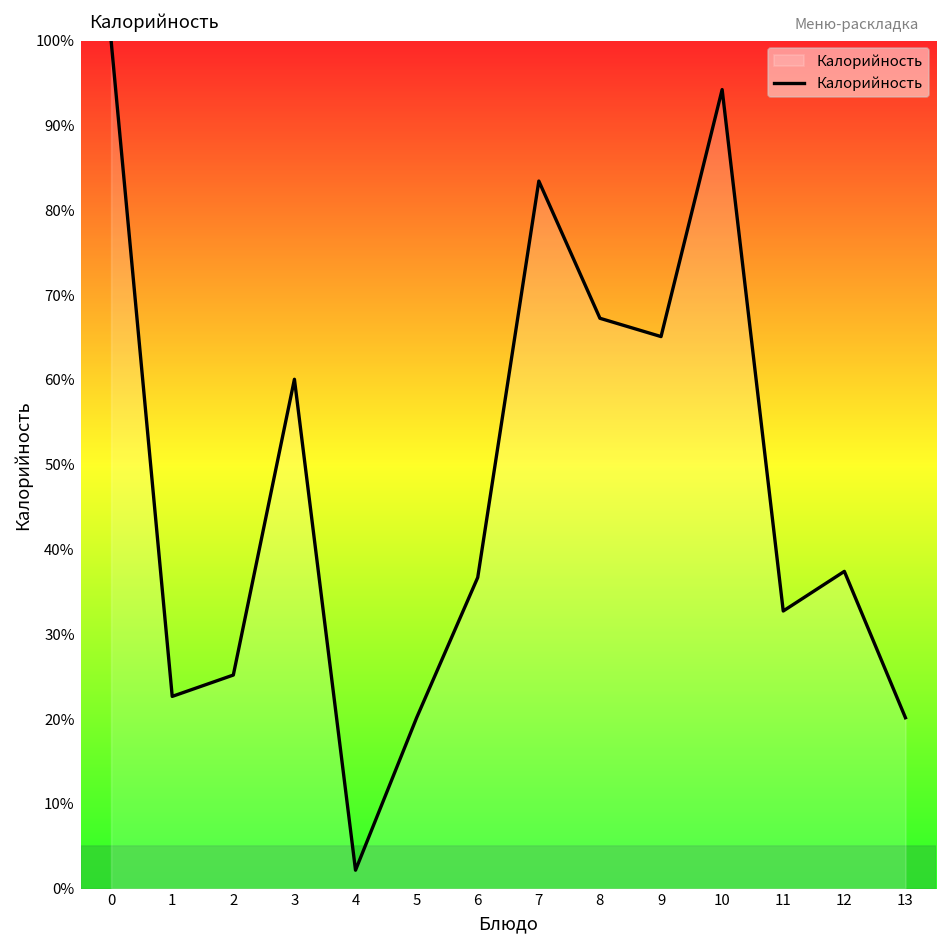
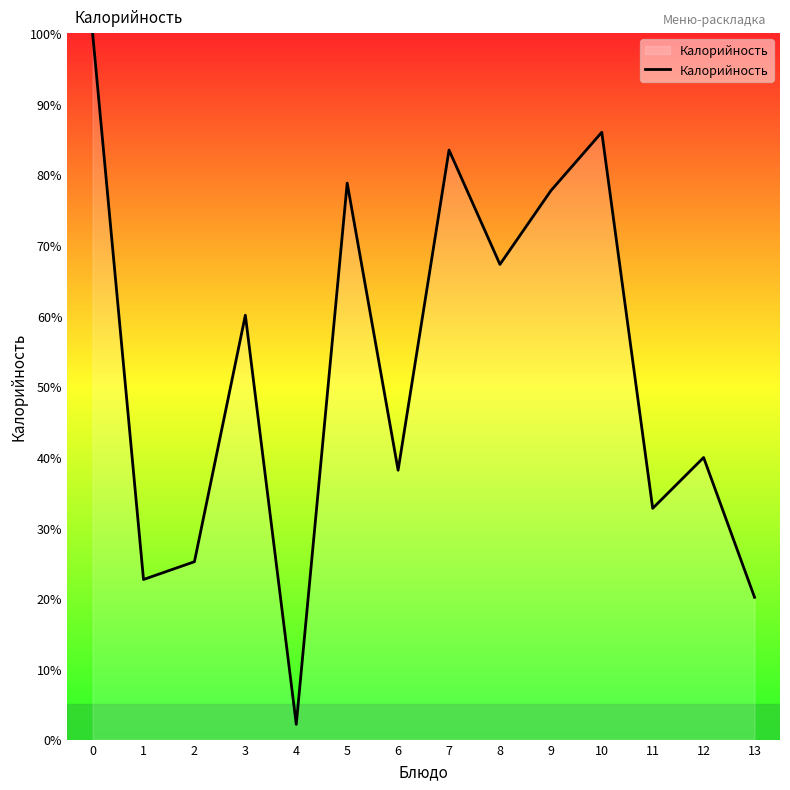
5: 20% -> 79%
6: 37% -> 38%
9: 65% -> 78%
10: 94% -> 86%
12: 37% -> 40%
